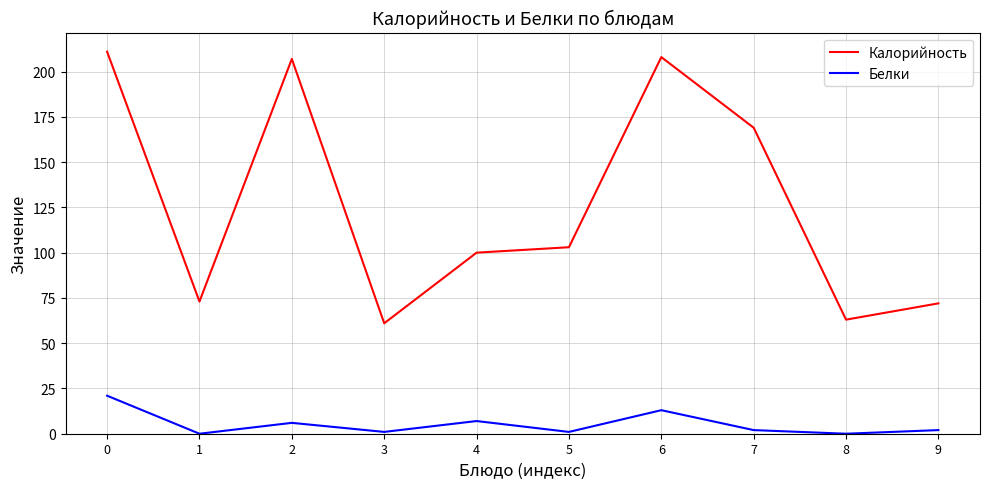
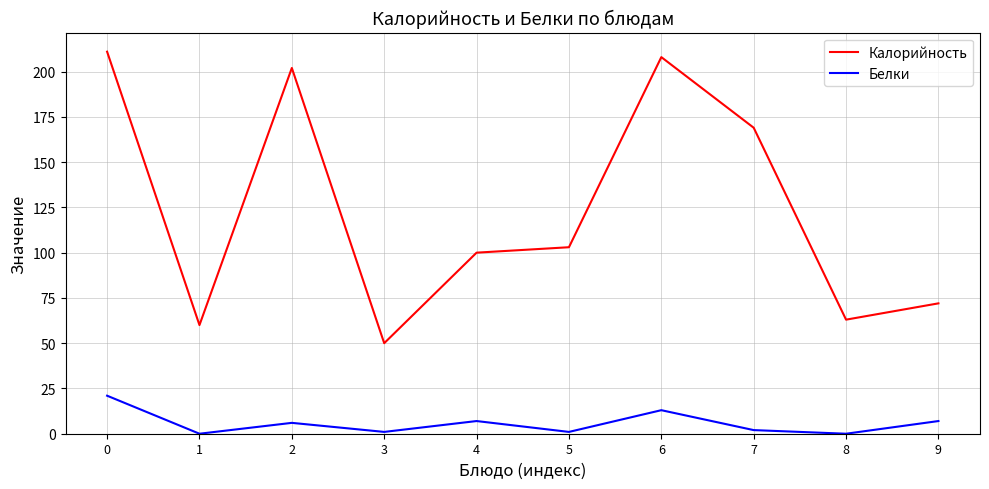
Калорийность, 1: 73 -> 60
Калорийность, 2: 207 -> 202
Калорийность, 3: 61 -> 50
Белки, 9: 2 -> 7
